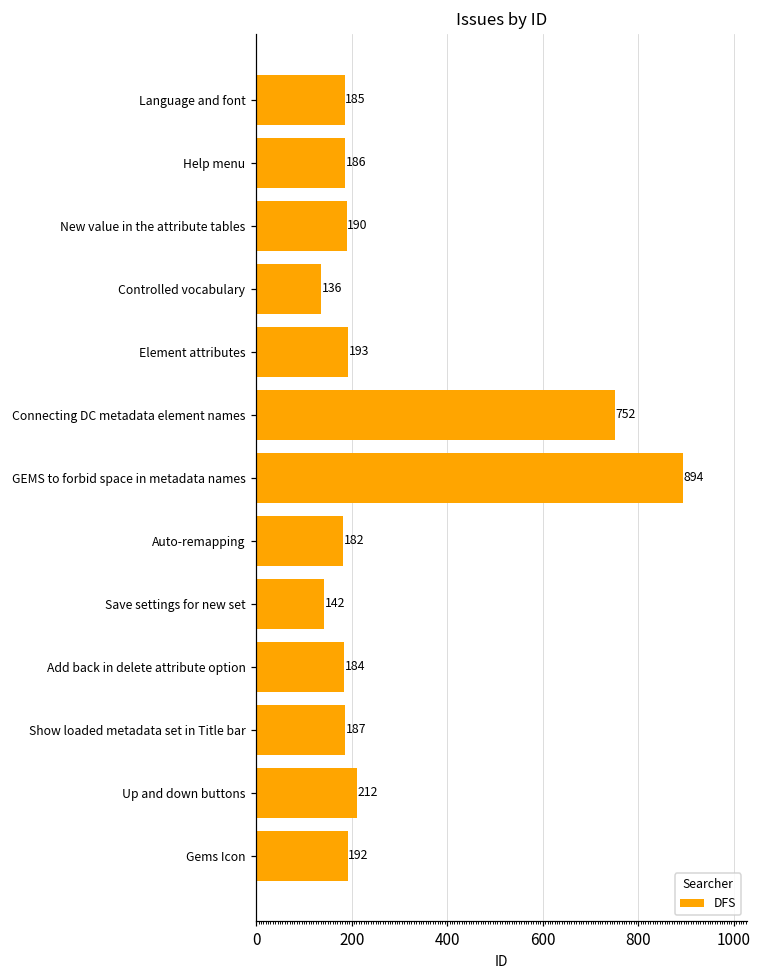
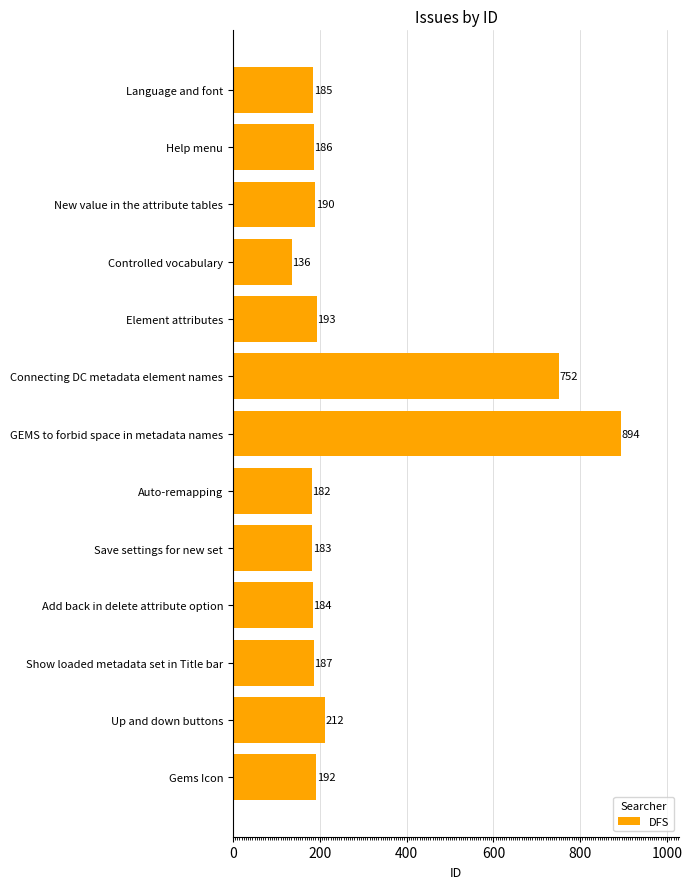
Save settings for new set: 142 -> 183
